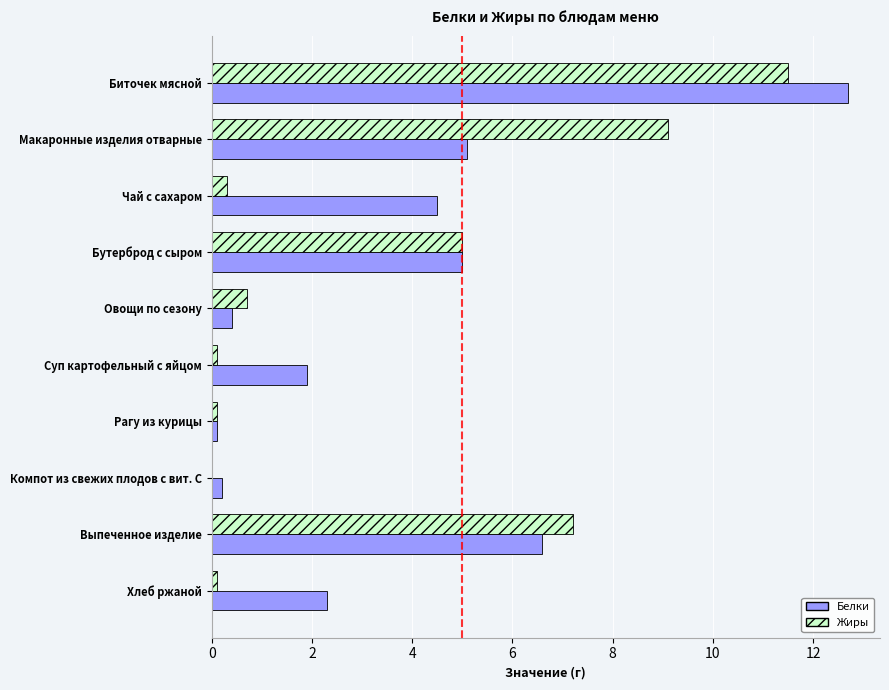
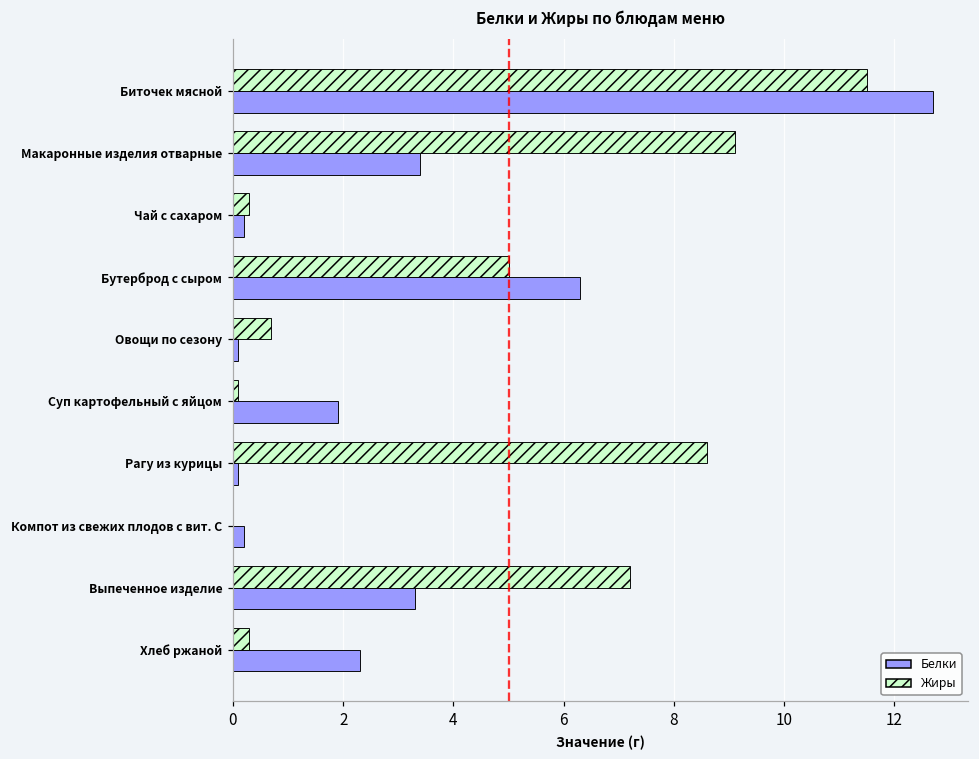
Белки, Макаронные изделия отварные: 5.1 -> 3.4
Белки, Чай с сахаром: 4.5 -> 0.2
Белки, Бутерброд с сыром: 5.0 -> 6.3
Белки, Овощи по сезону: 0.4 -> 0.1
Жиры, Рагу из курицы: 0.1 -> 8.6
Белки, Выпеченное изделие: 6.6 -> 3.3
Жиры, Хлеб ржаной: 0.1 -> 0.3
